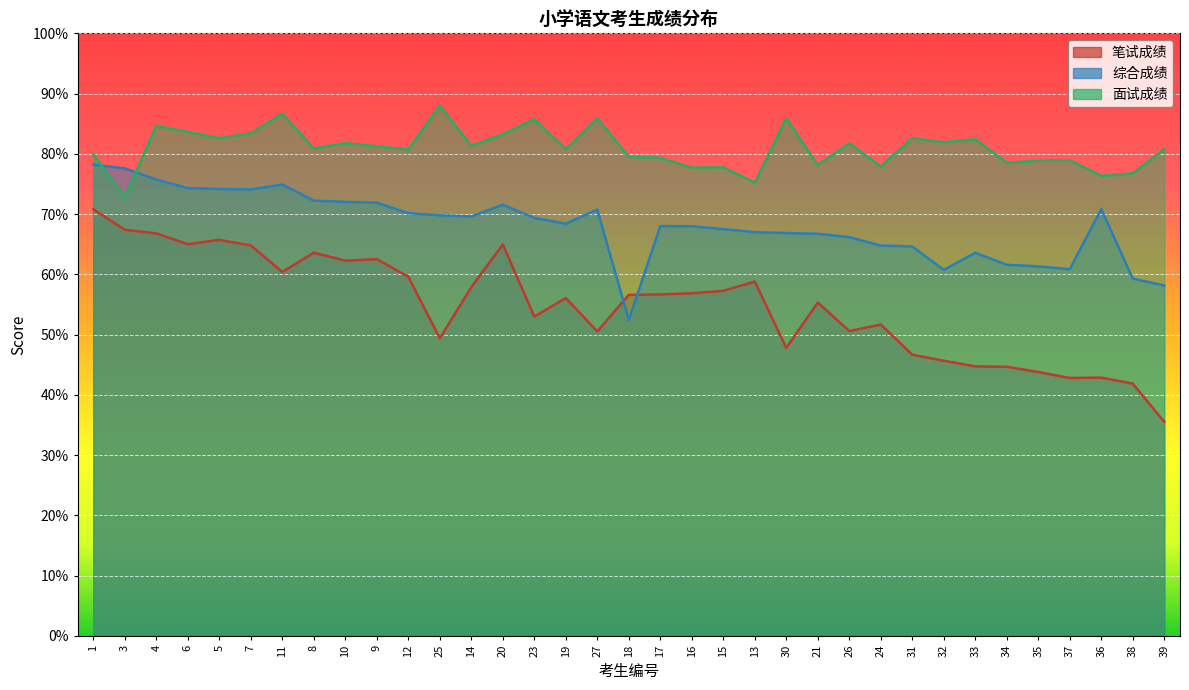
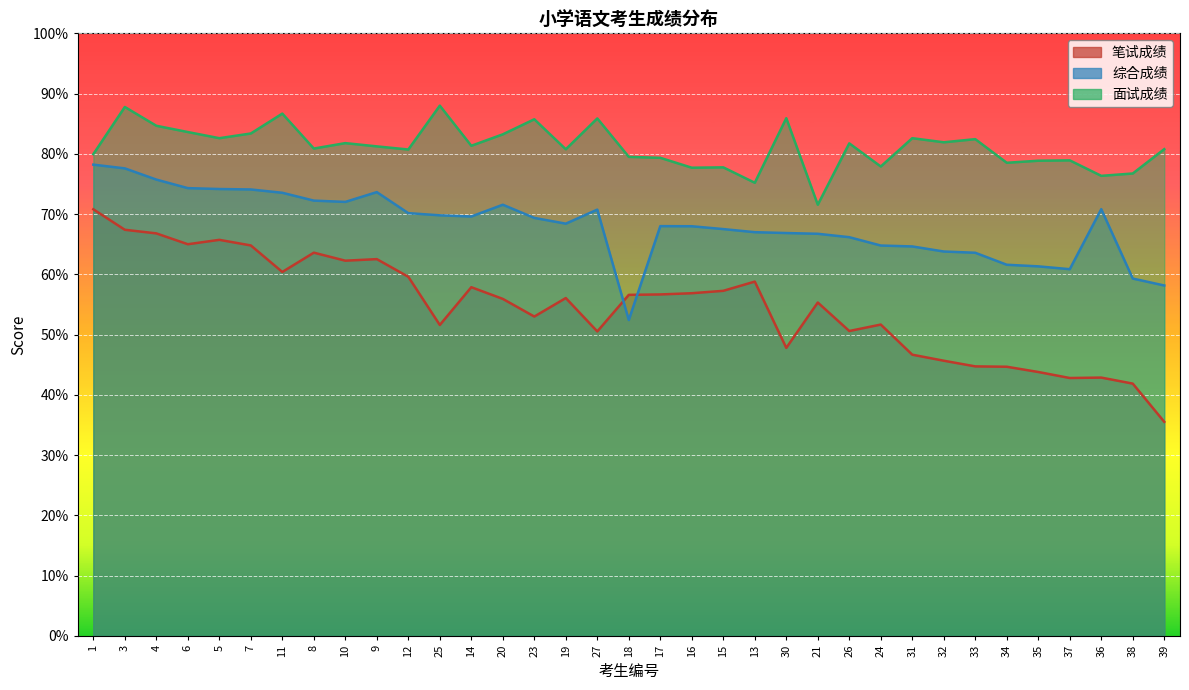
面试成绩, 3: 73% -> 88%
综合成绩, 11: 75% -> 74%
综合成绩, 9: 72% -> 74%
笔试成绩, 25: 49% -> 52%
笔试成绩, 20: 65% -> 56%
面试成绩, 21: 78% -> 72%
综合成绩, 32: 61% -> 64%
